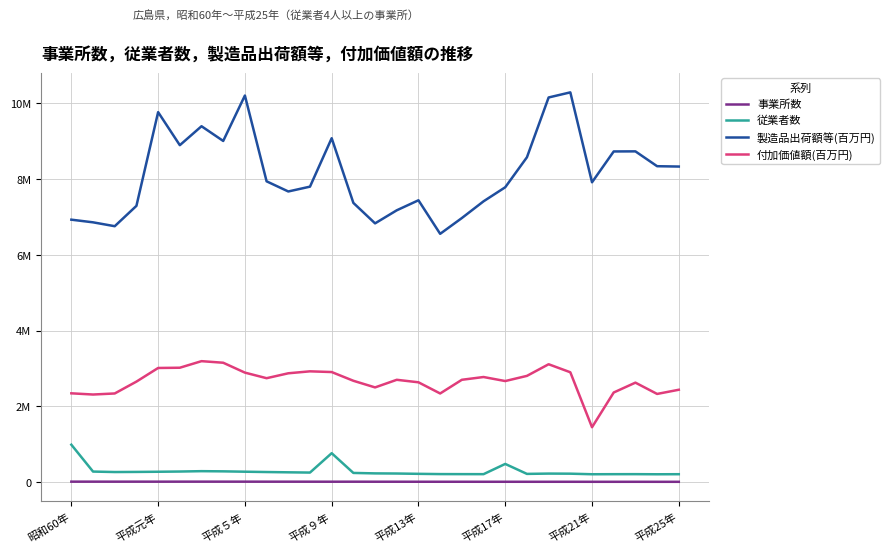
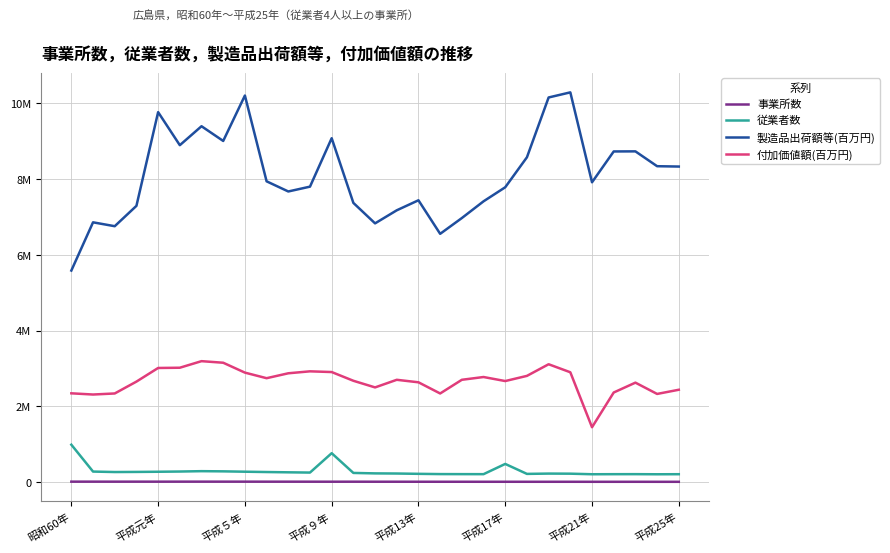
製造品出荷額等(百万円), 昭和60年: 6900000 -> 5600000
